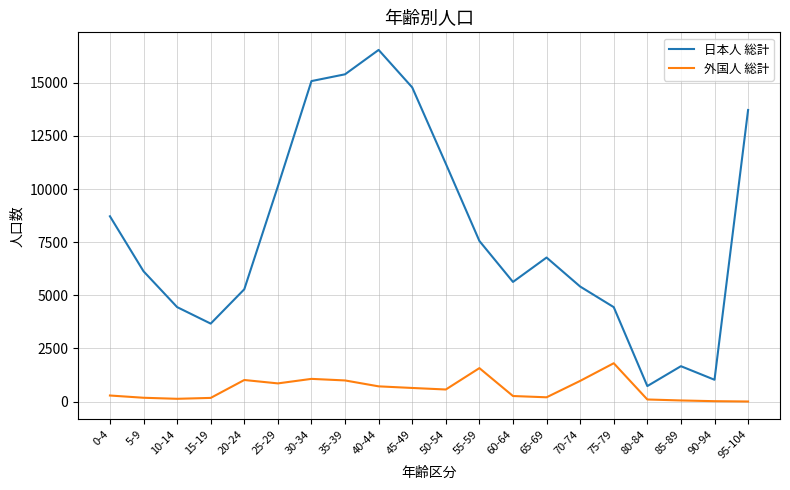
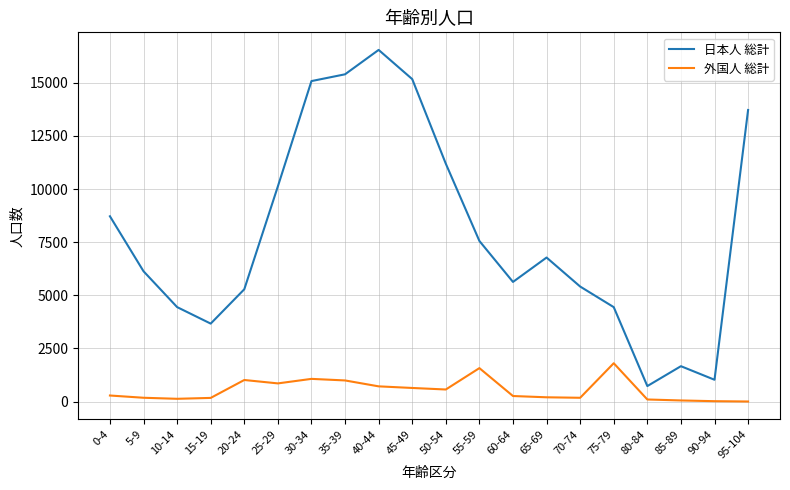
日本人 総計, 45-49: 14800 -> 15200
外国人 総計, 70-74: 1000 -> 200
